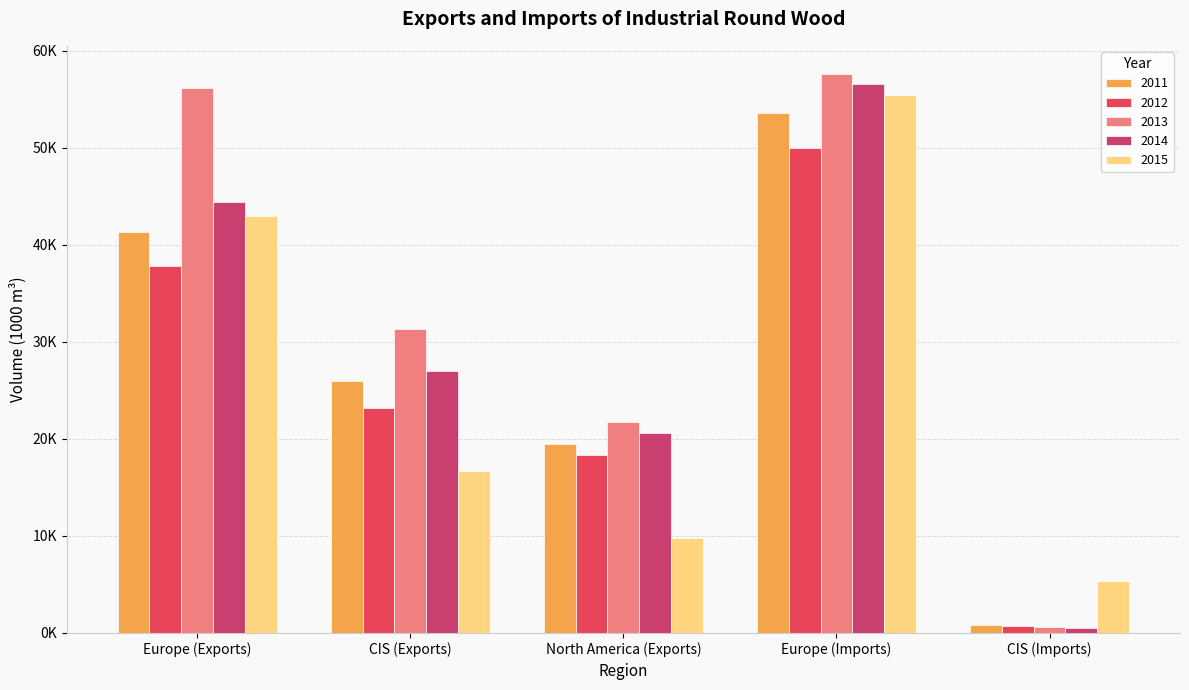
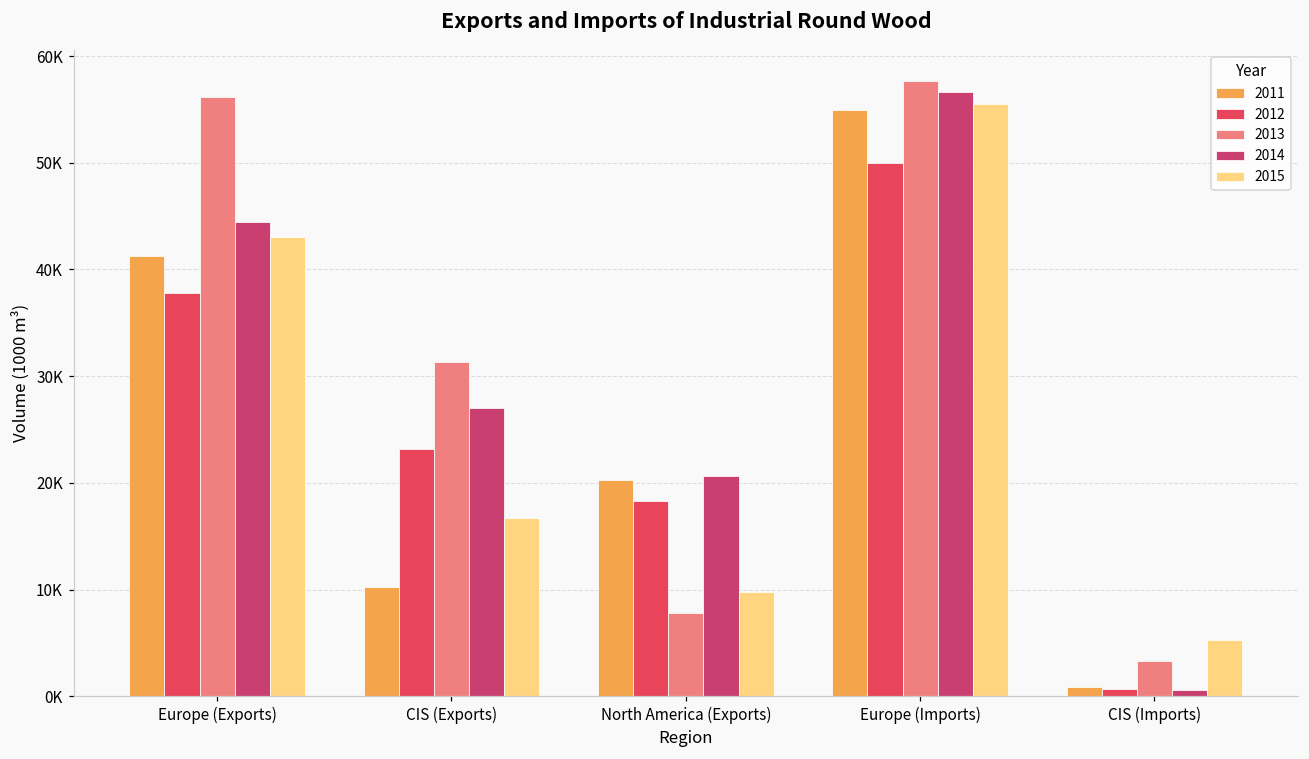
2011, CIS (Exports): 26000 -> 10000
2011, North America (Exports): 19000 -> 20000
2013, North America (Exports): 22000 -> 8000
2011, Europe (Imports): 54000 -> 55000
2013, CIS (Imports): 1000 -> 3000
